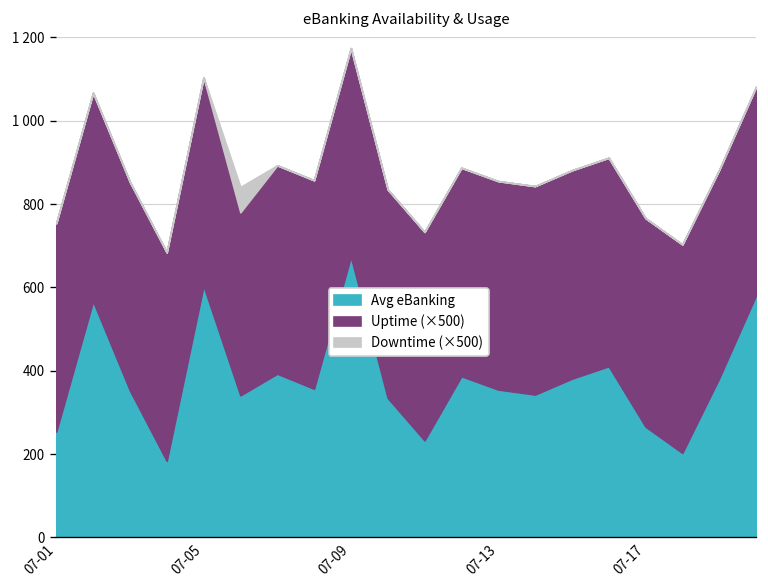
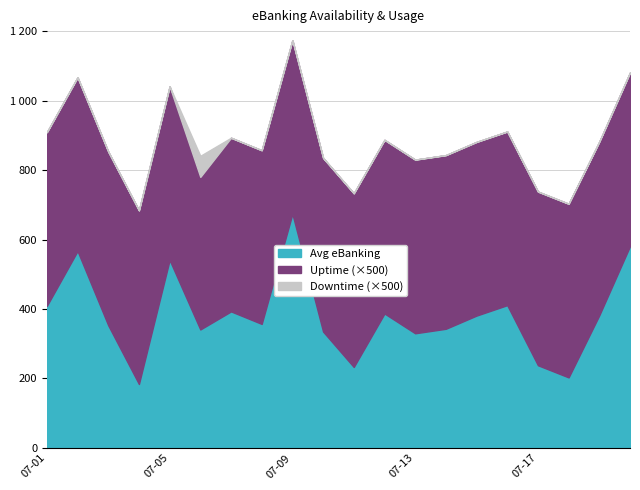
Avg eBanking, 07-01: 250 -> 410
Avg eBanking, 07-05: 600 -> 540
Avg eBanking, 07-13: 360 -> 330
Avg eBanking, 07-17: 270 -> 240
